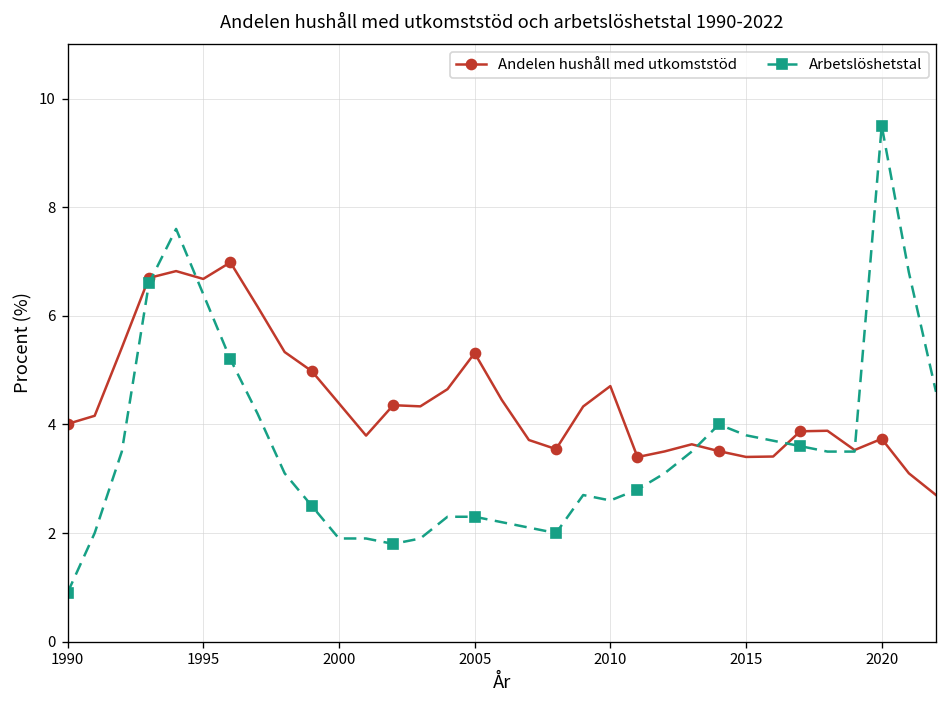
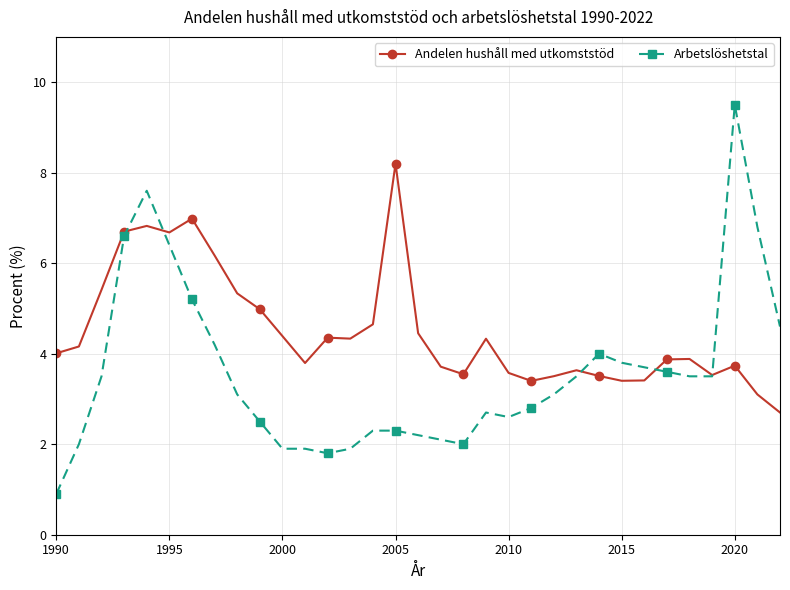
Andelen hushåll med utkomststöd, 2005: 5.3 -> 8.2
Andelen hushåll med utkomststöd, 2010: 4.7 -> 3.6
